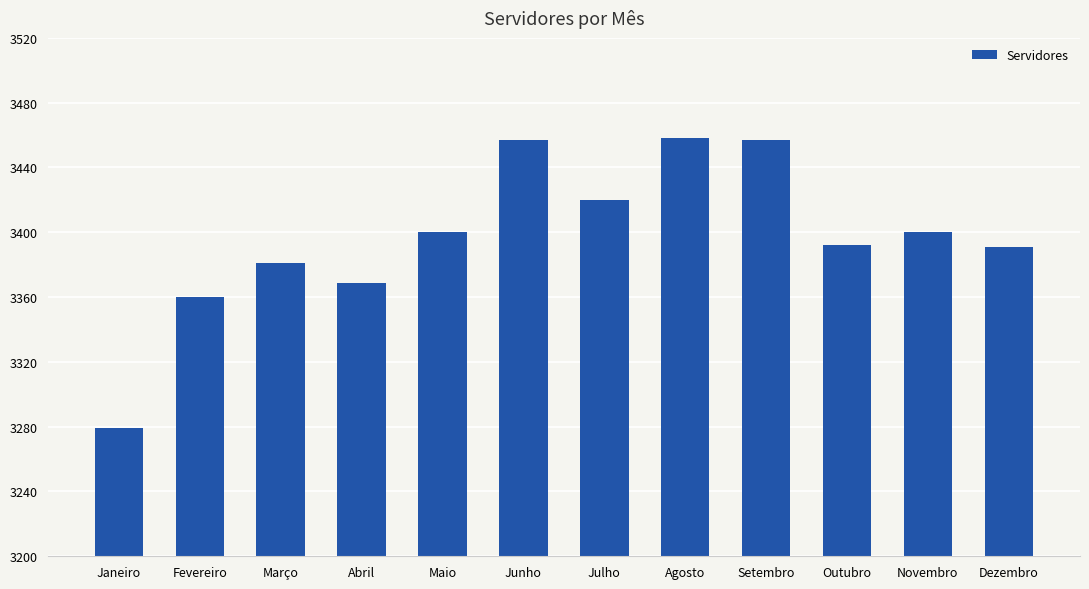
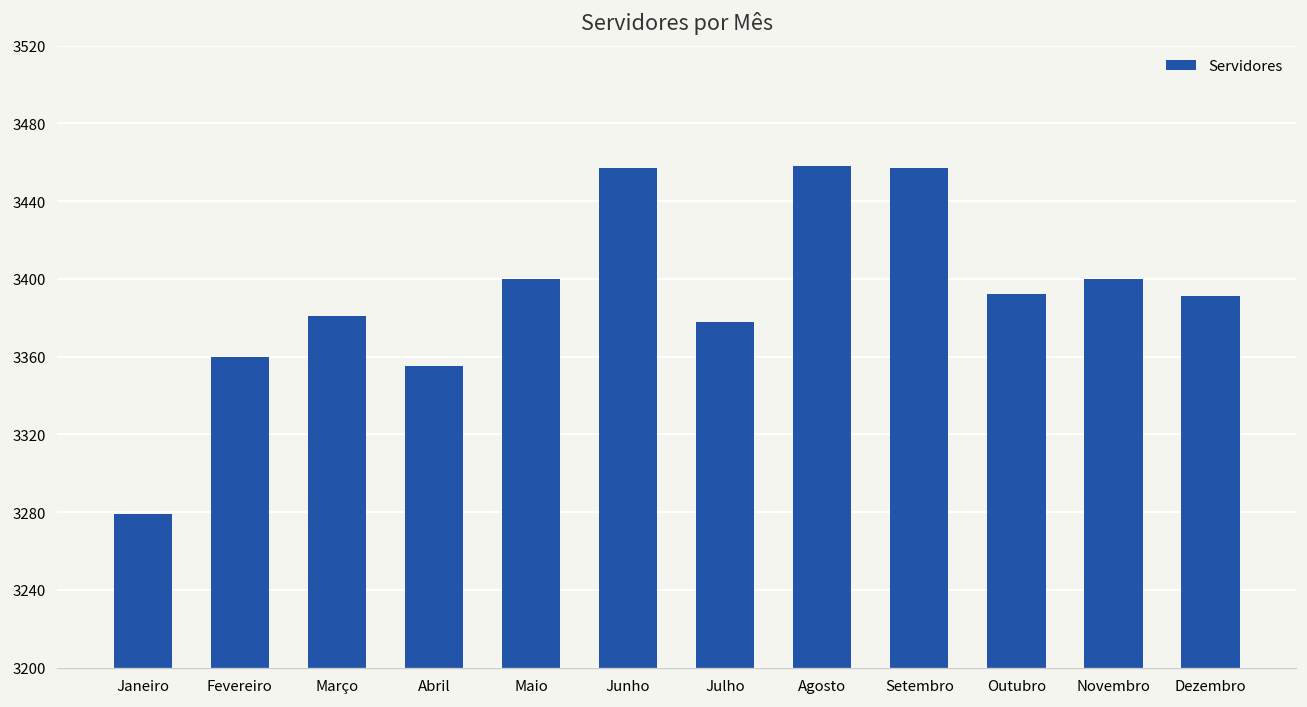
Abril: 3369 -> 3355
Julho: 3420 -> 3378
